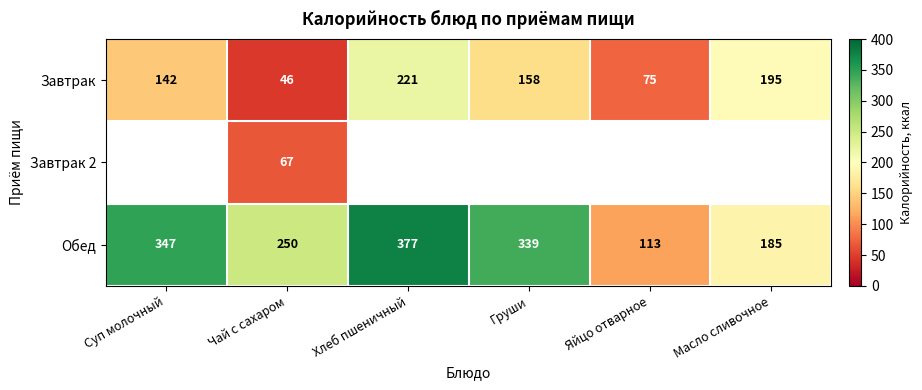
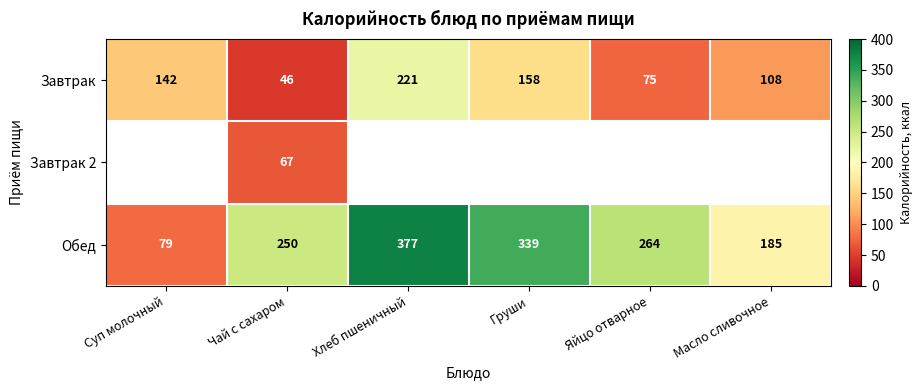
Завтрак, Масло сливочное: 195 -> 108
Обед, Суп молочный: 347 -> 79
Обед, Яйцо отварное: 113 -> 264
